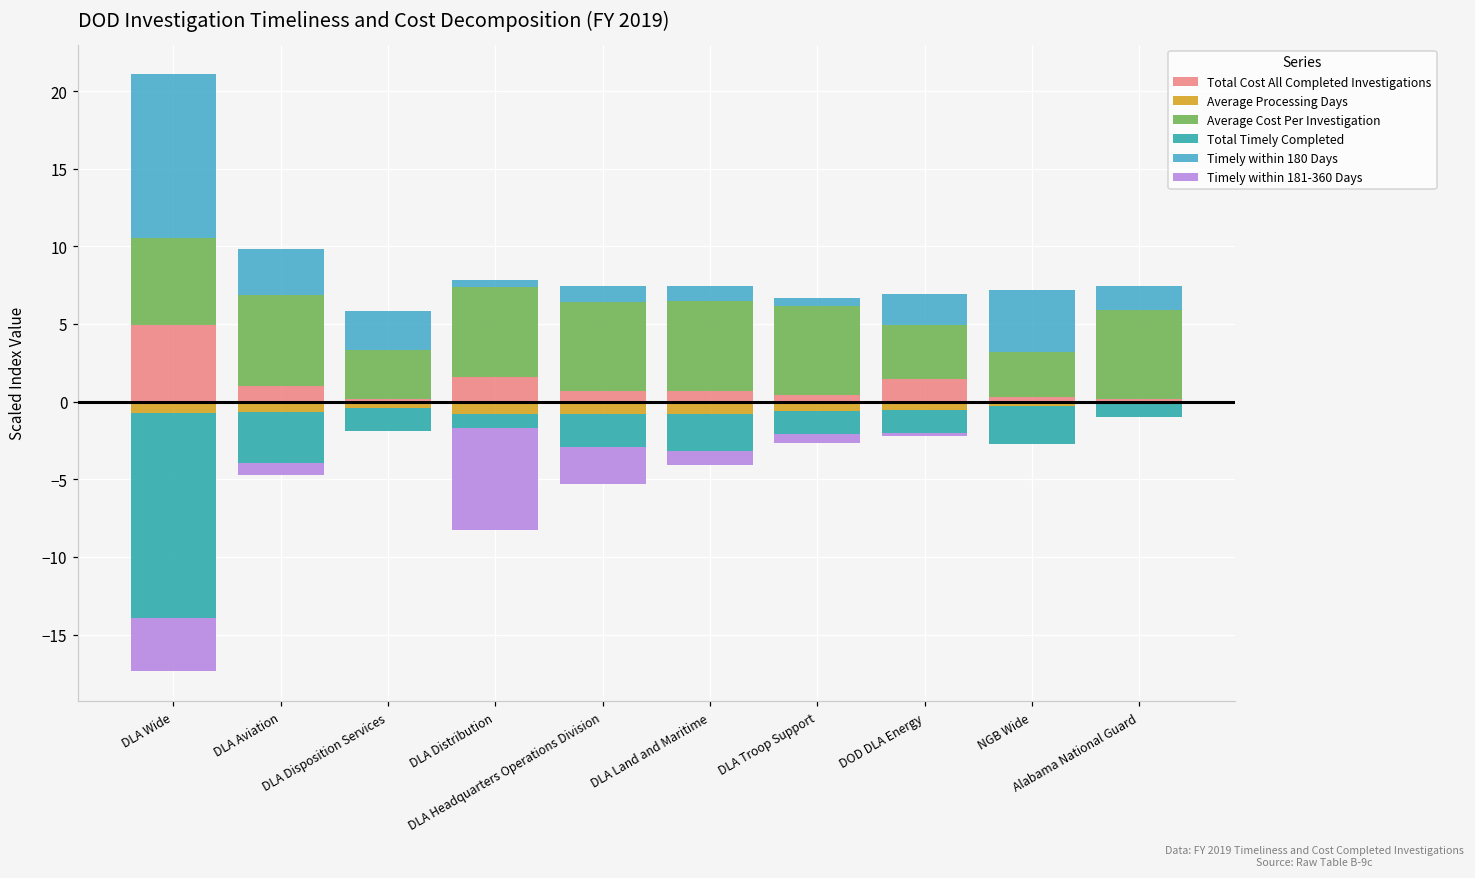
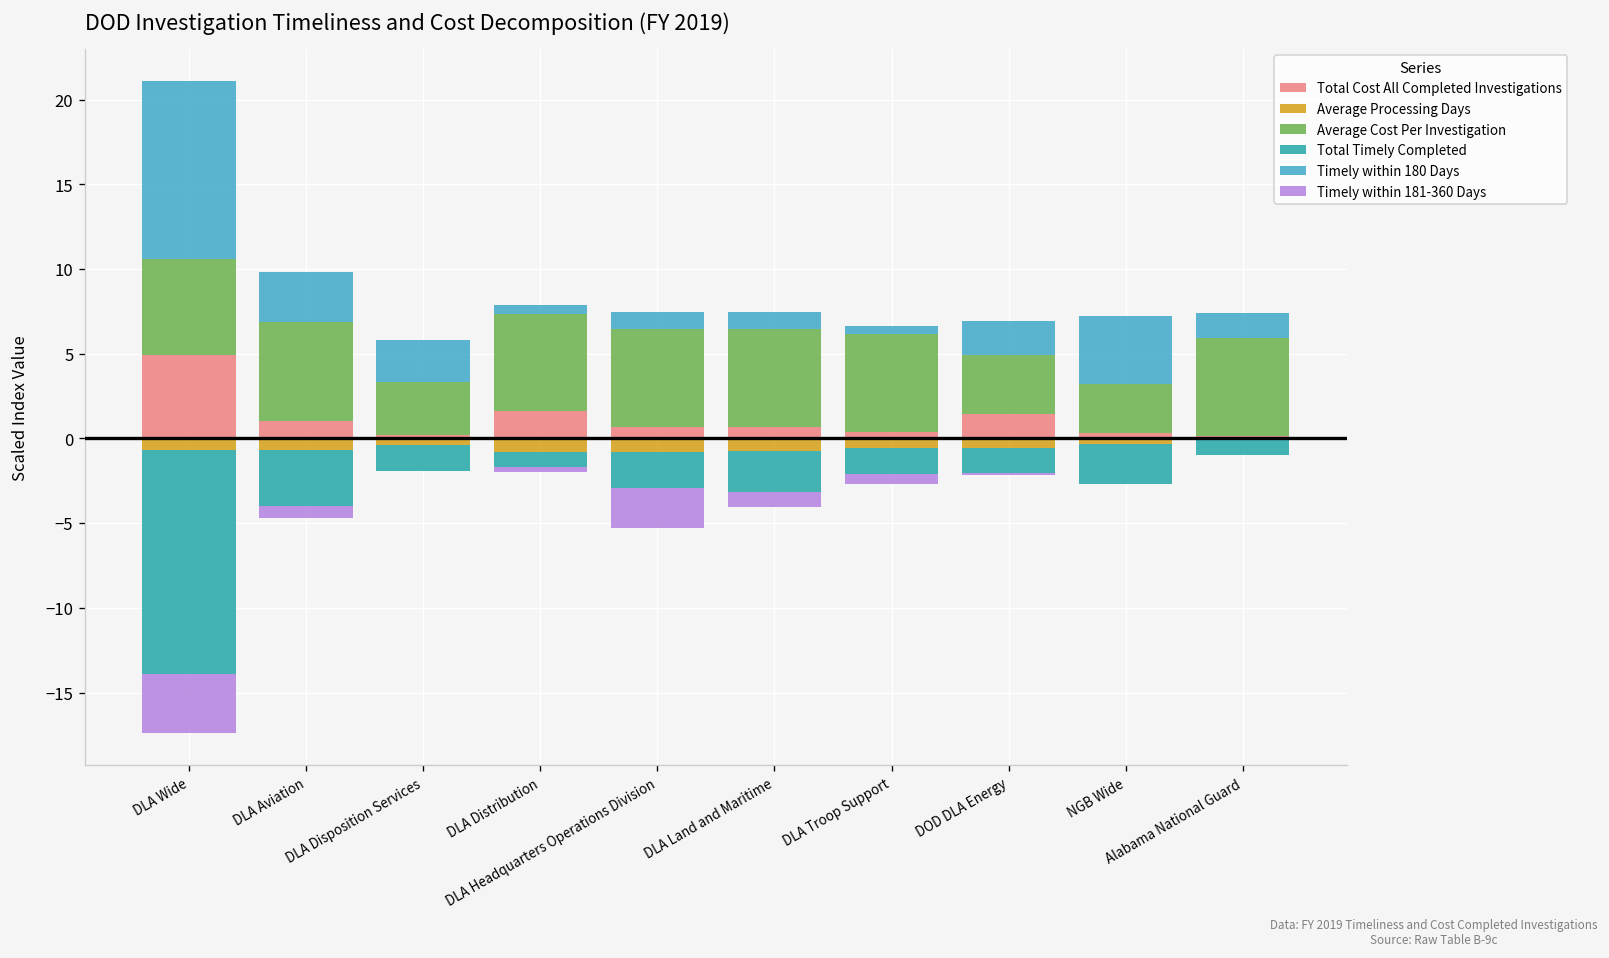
Timely within 181-360 Days, DLA Distribution: -6.6 -> -0.3
